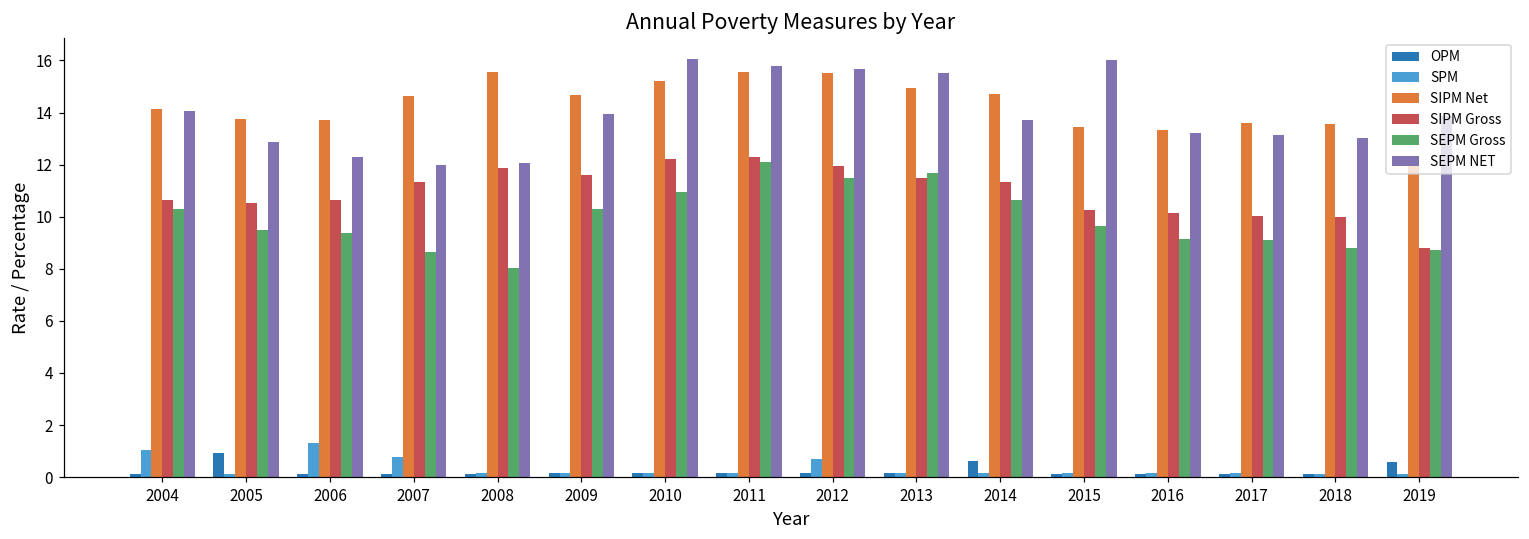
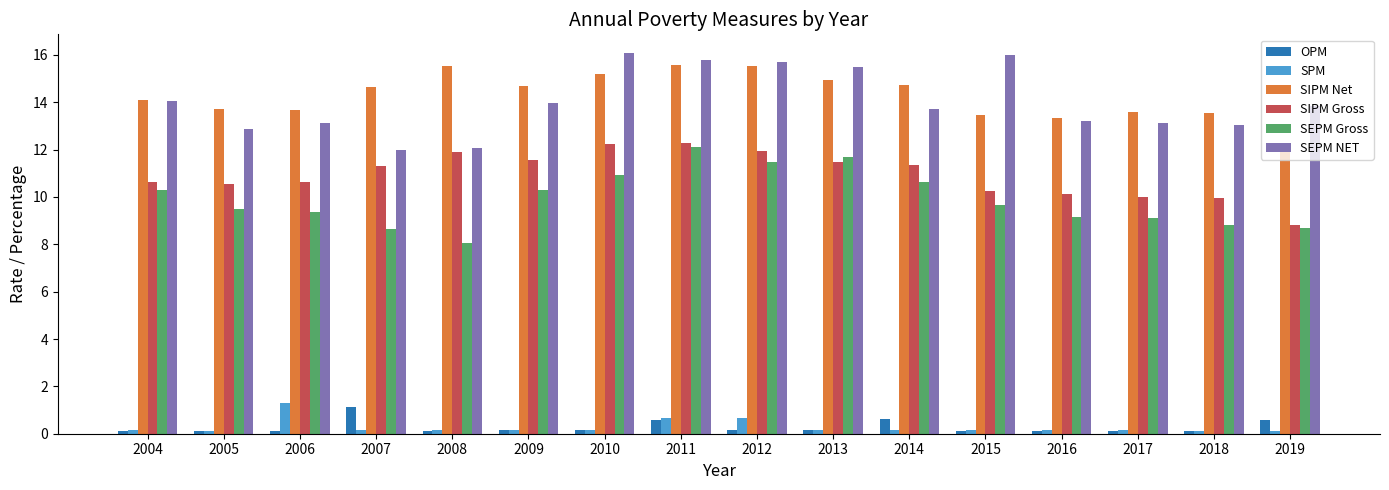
SPM, 2004: 1.1 -> 0.1
OPM, 2005: 0.9 -> 0.1
SEPM NET, 2006: 12.3 -> 13.1
OPM, 2007: 0.1 -> 1.1
SPM, 2007: 0.8 -> 0.1
OPM, 2011: 0.2 -> 0.6
SPM, 2011: 0.2 -> 0.7
